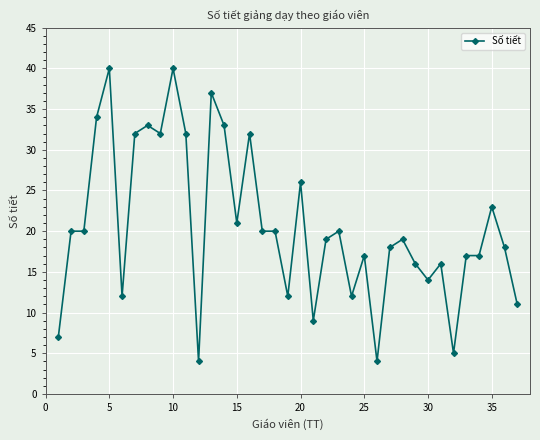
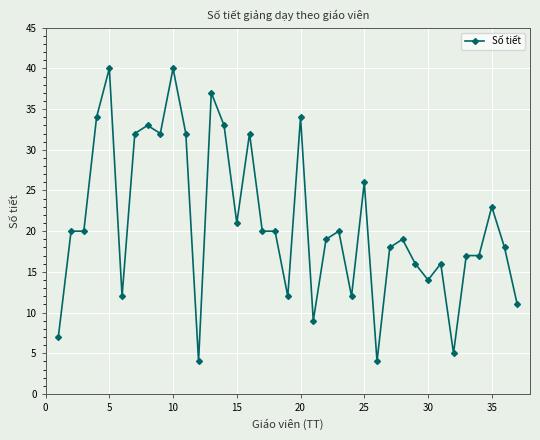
20: 26 -> 34
25: 17 -> 26
